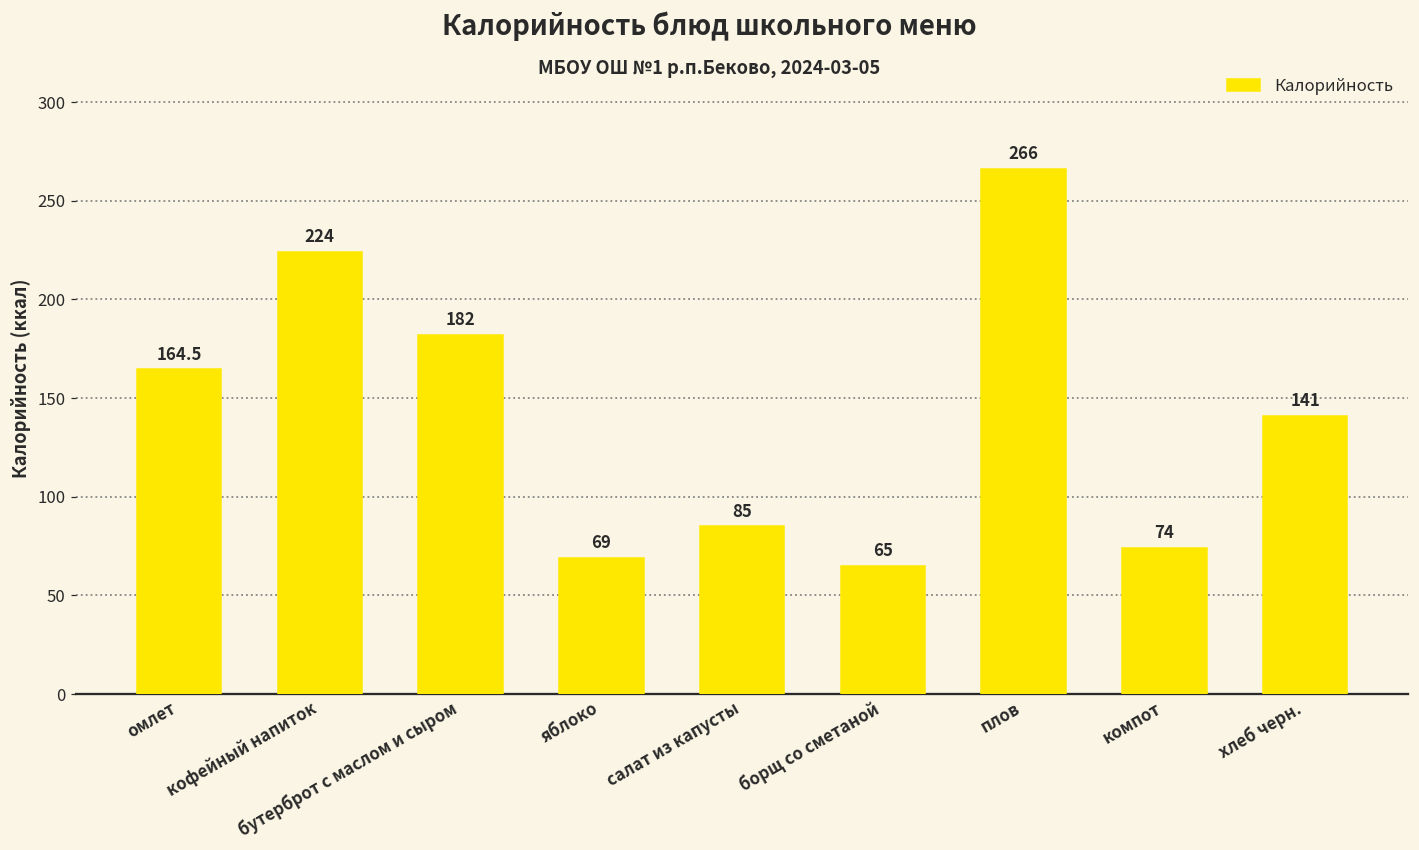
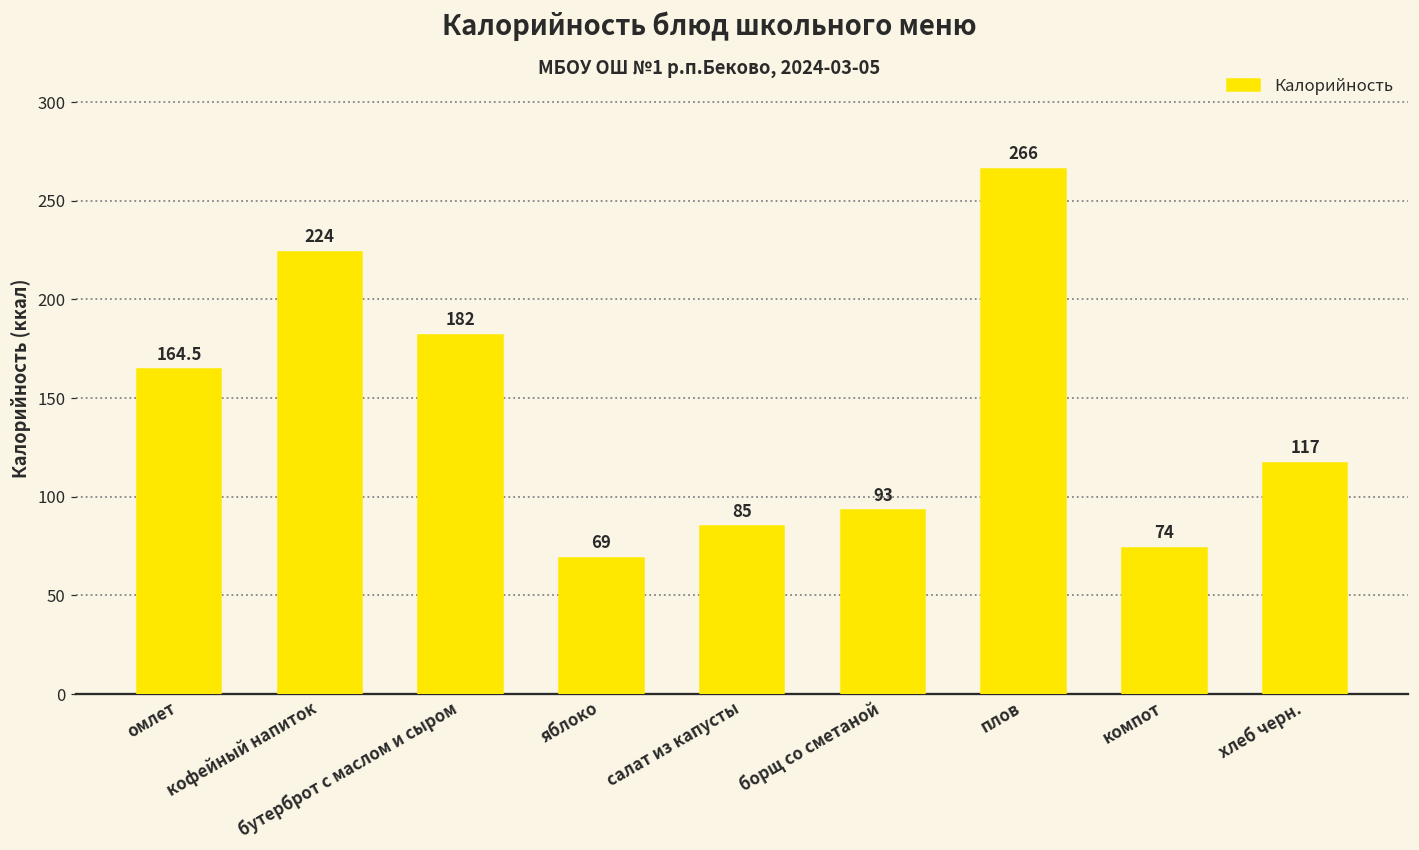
борщ со сметаной: 65 -> 93
хлеб черн.: 141 -> 117
